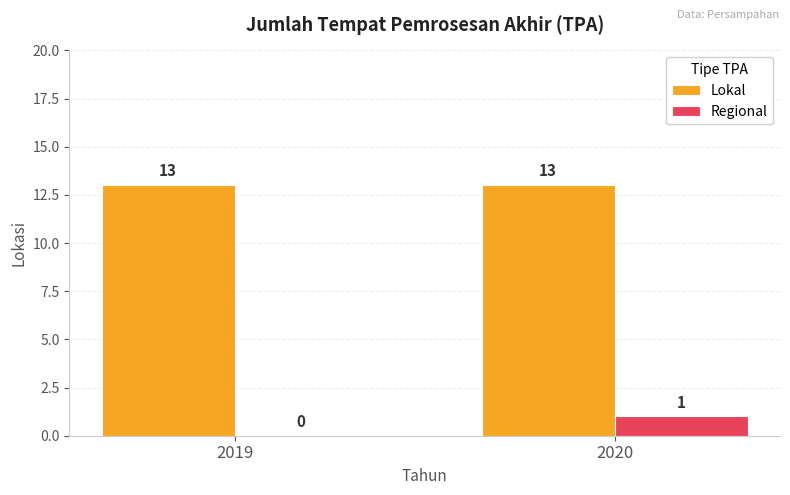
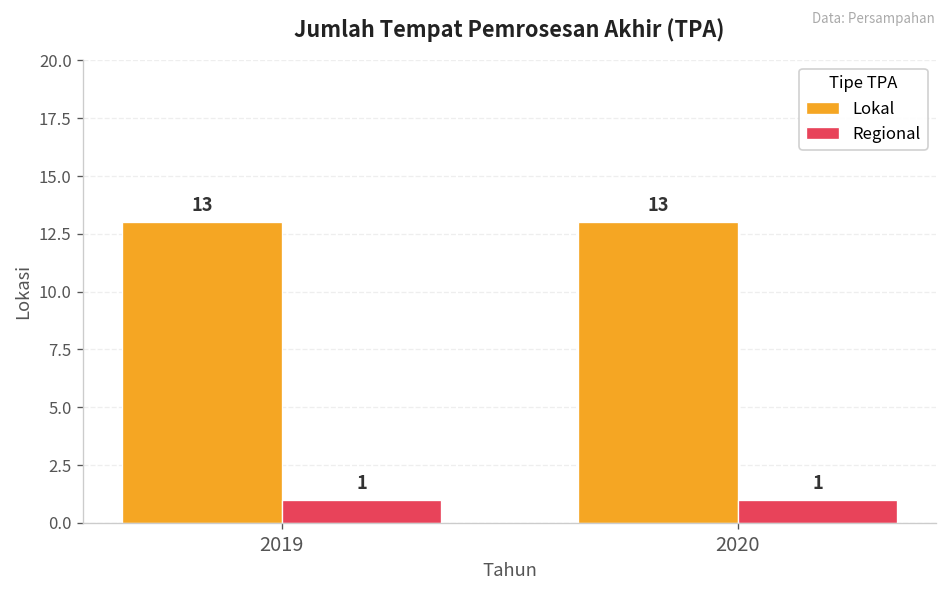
Regional, 2019: 0 -> 1
